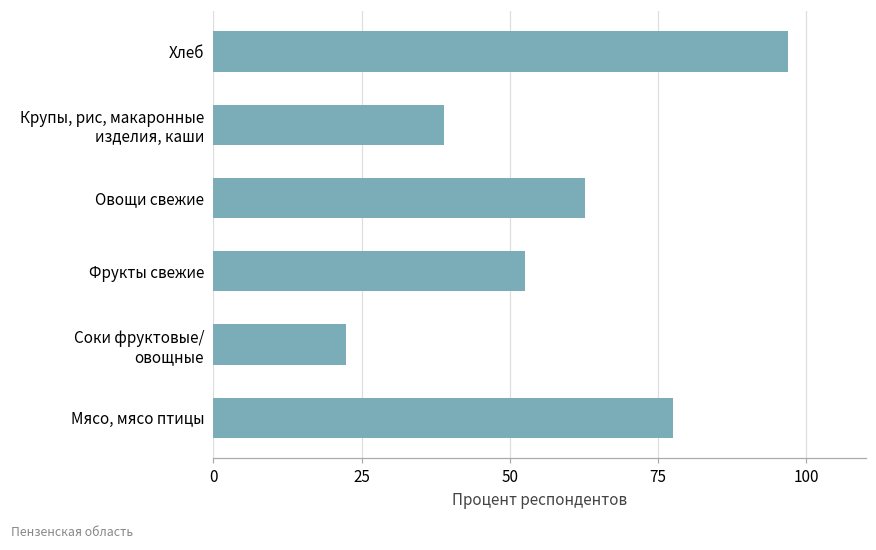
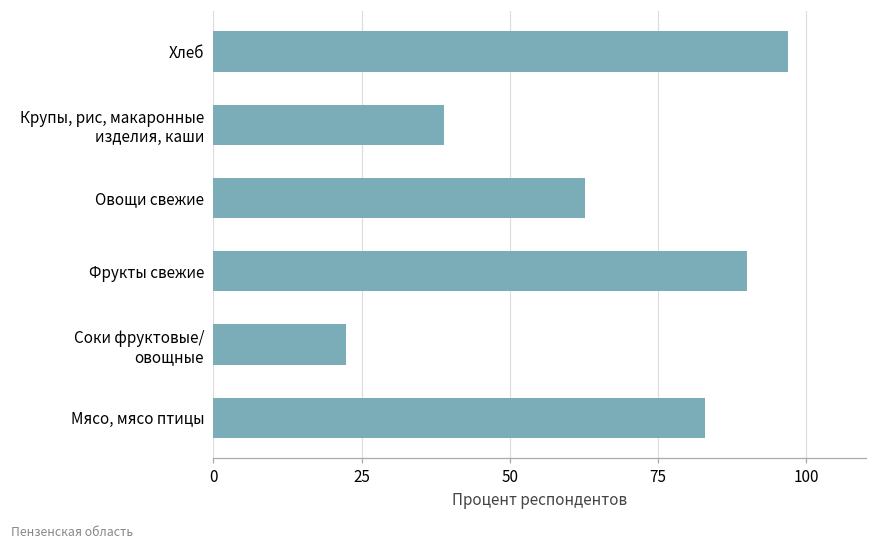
Фрукты свежие: 53 -> 90
Мясо, мясо птицы: 78 -> 83
